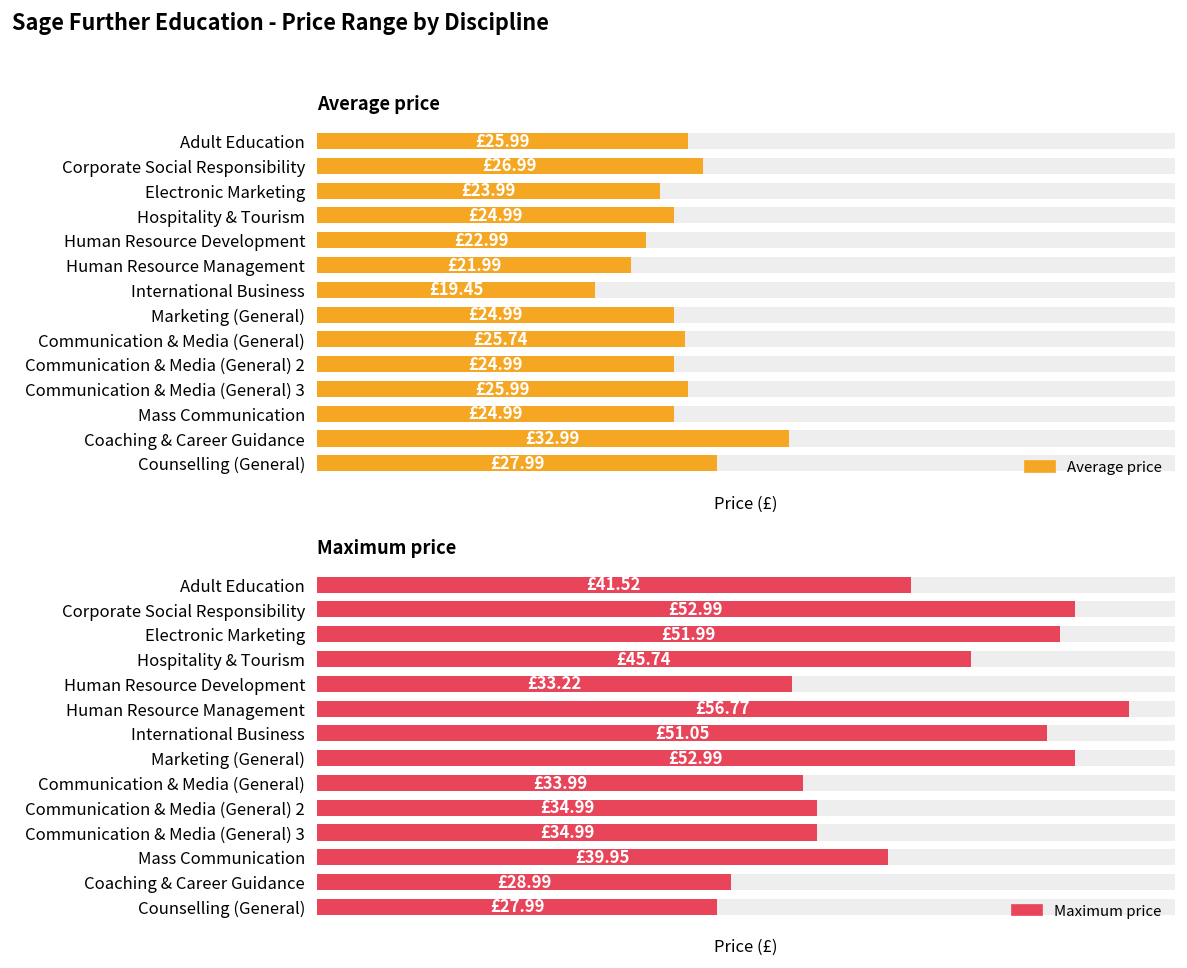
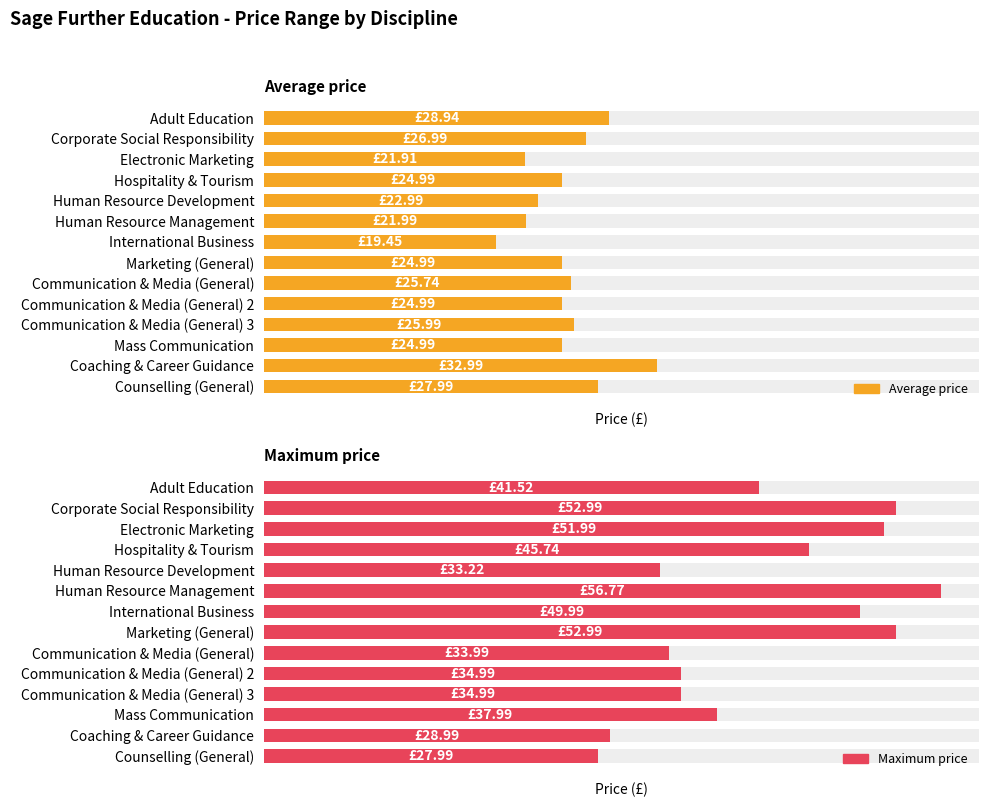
Average price, Average price, Adult Education: £25.99 -> £28.94
Average price, Average price, Electronic Marketing: £23.99 -> £21.91
Maximum price, Maximum price, International Business: £51.05 -> £49.99
Maximum price, Maximum price, Mass Communication: £39.95 -> £37.99
